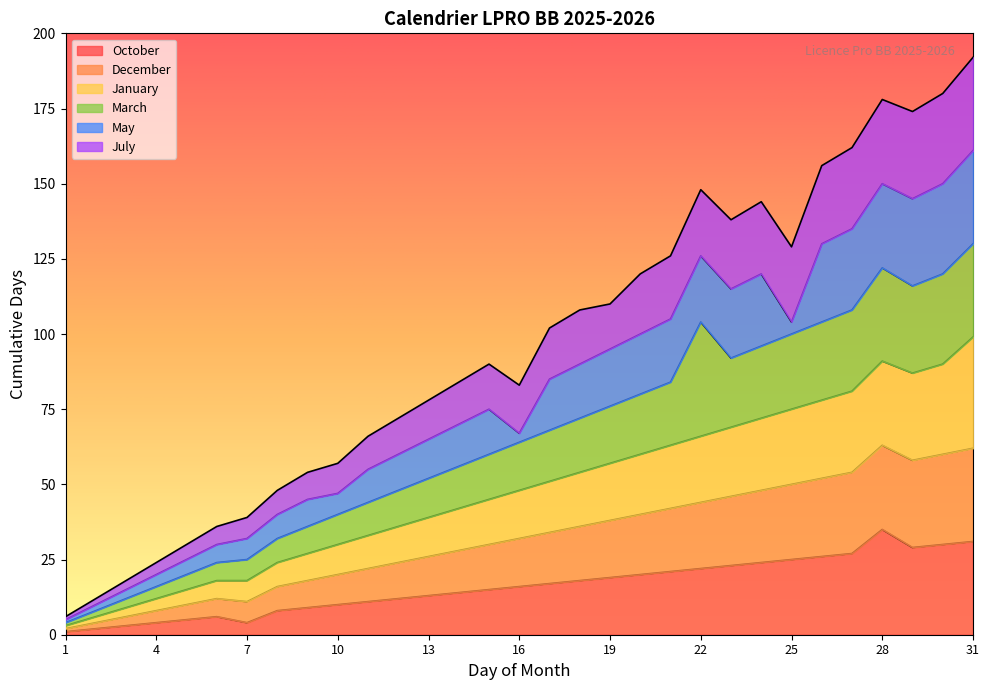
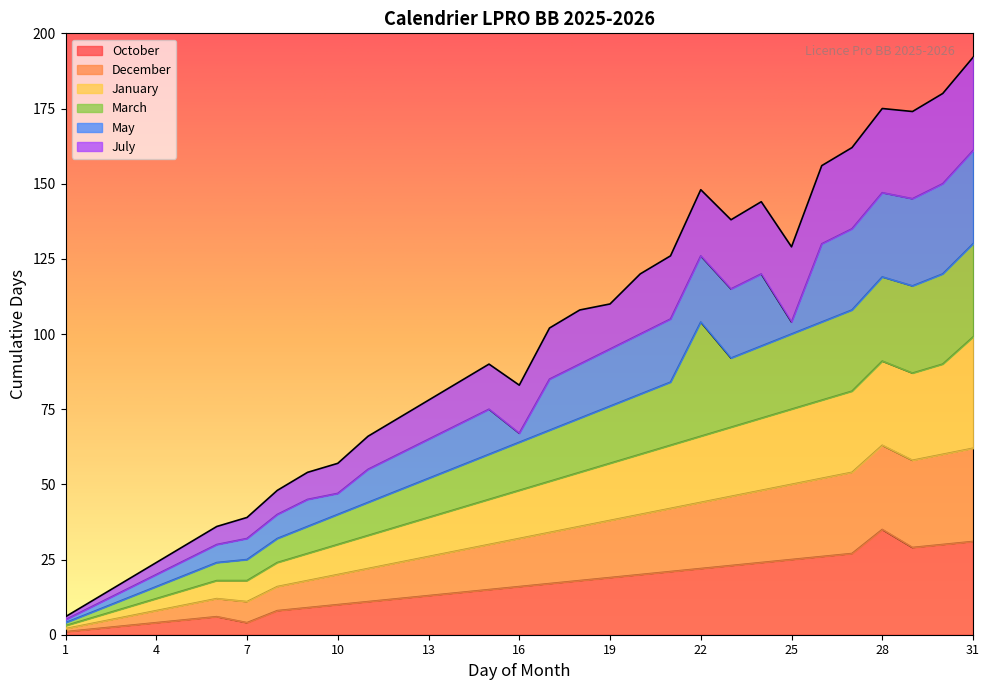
March, 28: 31 -> 28
